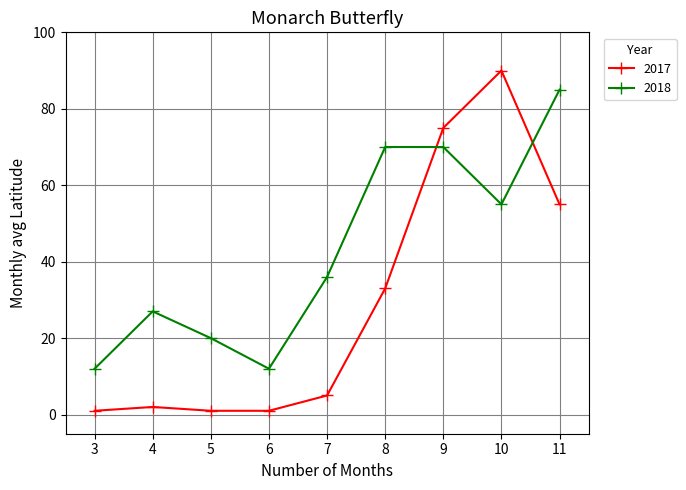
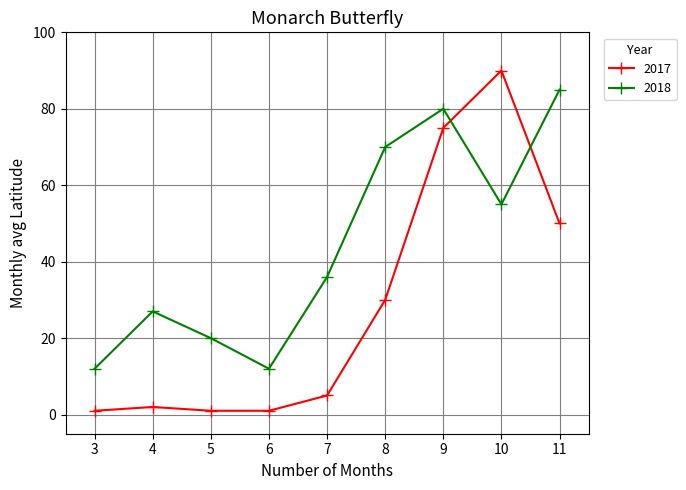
2017, 8: 33 -> 30
2018, 9: 70 -> 80
2017, 11: 55 -> 50
